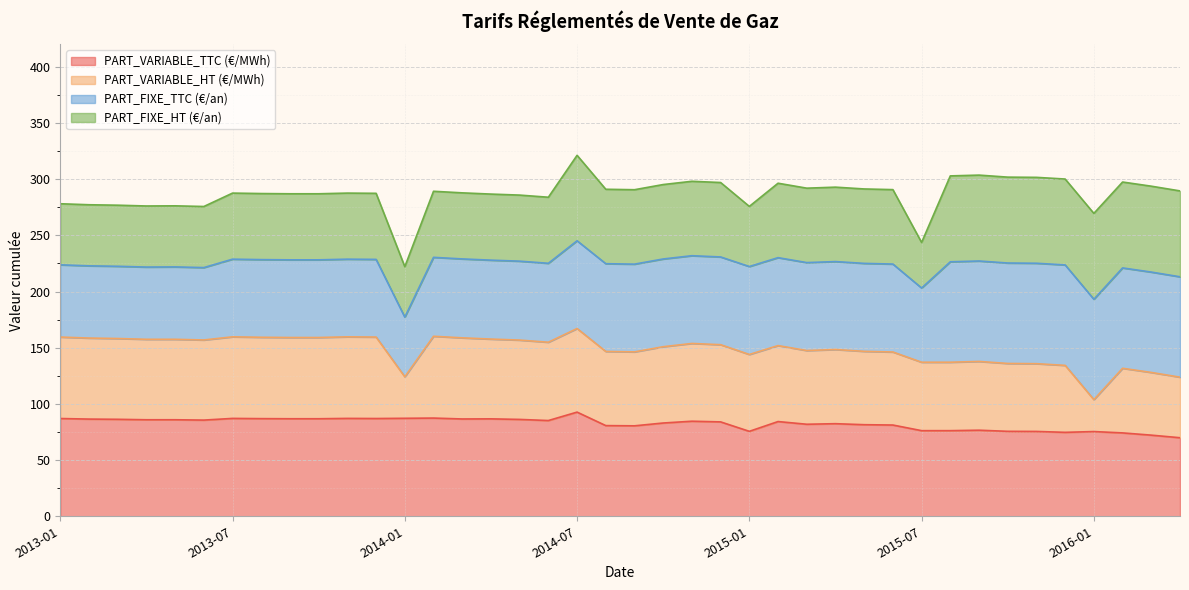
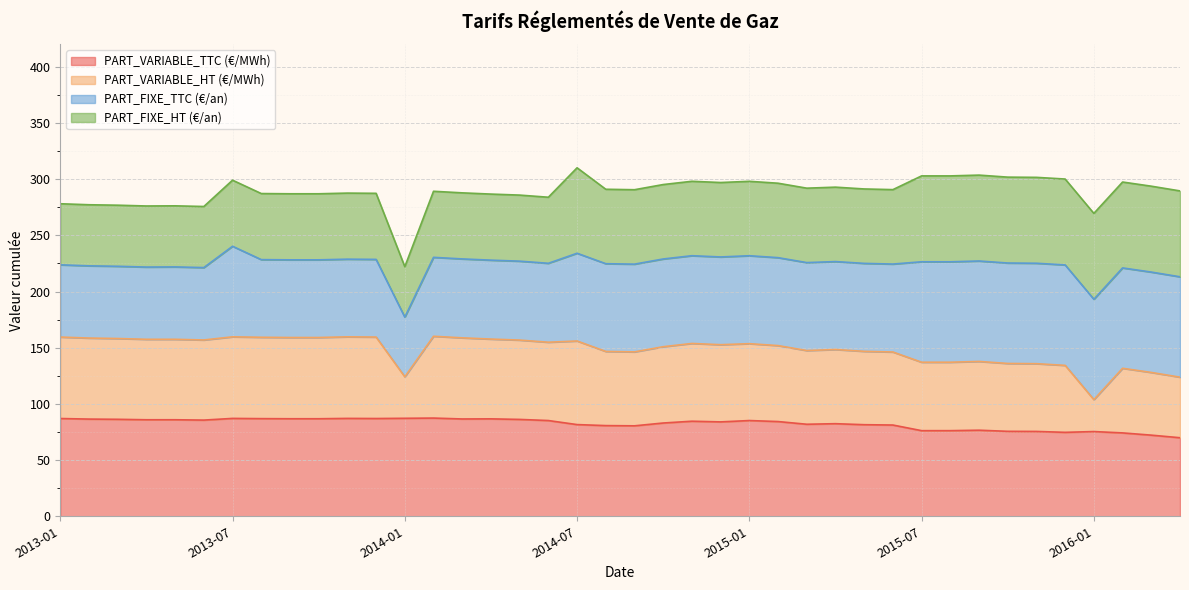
PART_FIXE_TTC (€/an), 2013-07: 69 -> 81
PART_VARIABLE_TTC (€/MWh), 2014-07: 93 -> 82
PART_VARIABLE_TTC (€/MWh), 2015-01: 76 -> 85
PART_FIXE_HT (€/an), 2015-01: 54 -> 66
PART_FIXE_TTC (€/an), 2015-07: 66 -> 89
PART_FIXE_HT (€/an), 2015-07: 41 -> 76
